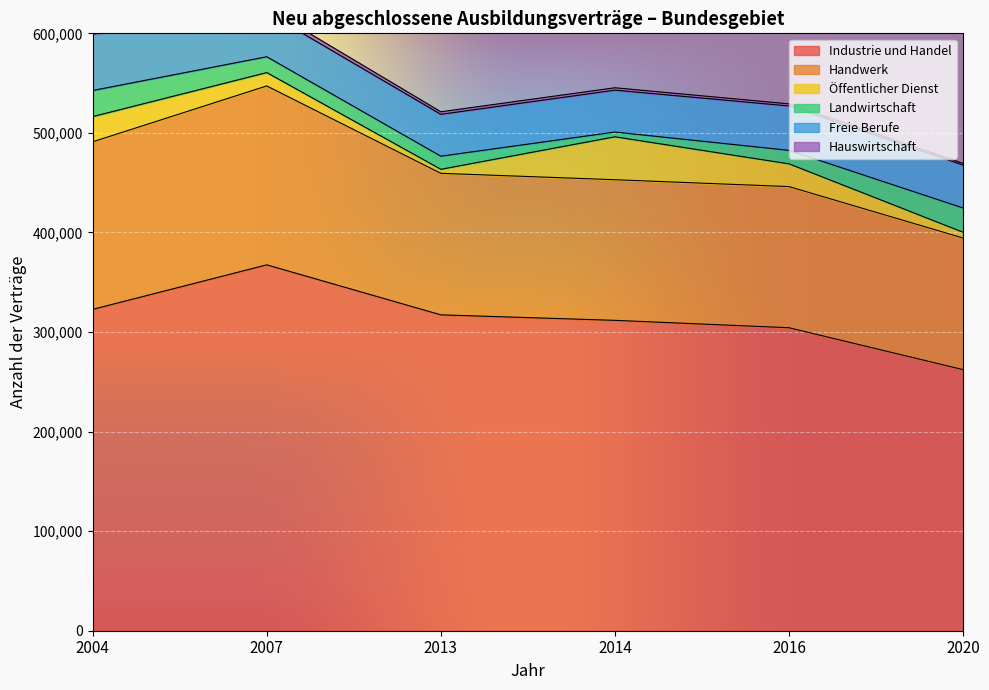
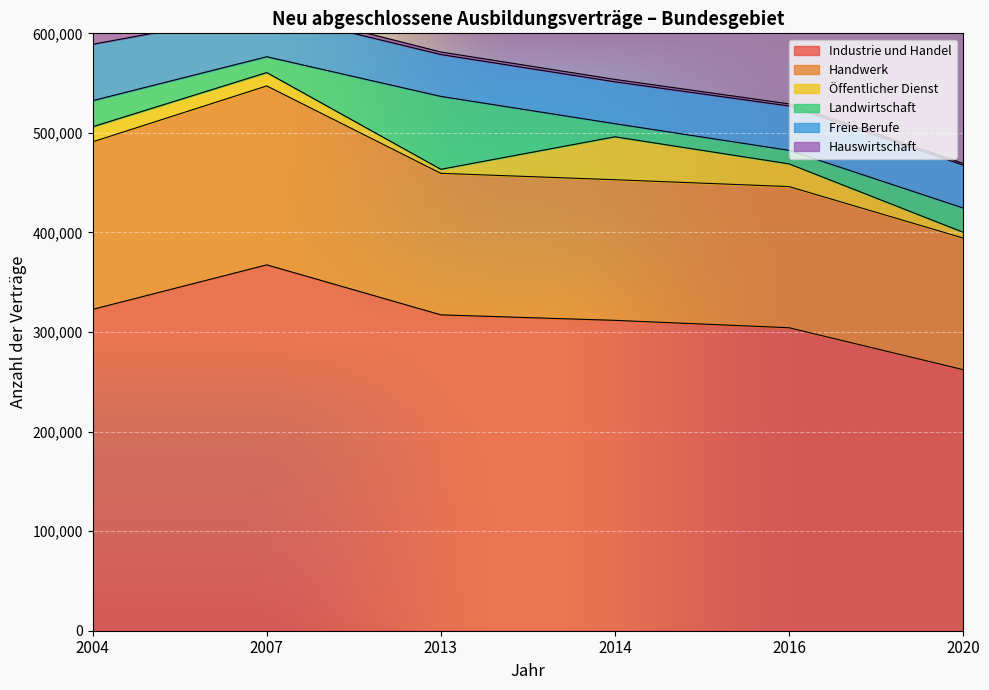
Öffentlicher Dienst, 2004: 30,000 -> 20,000
Landwirtschaft, 2013: 10,000 -> 70,000
Landwirtschaft, 2014: 0 -> 10,000
